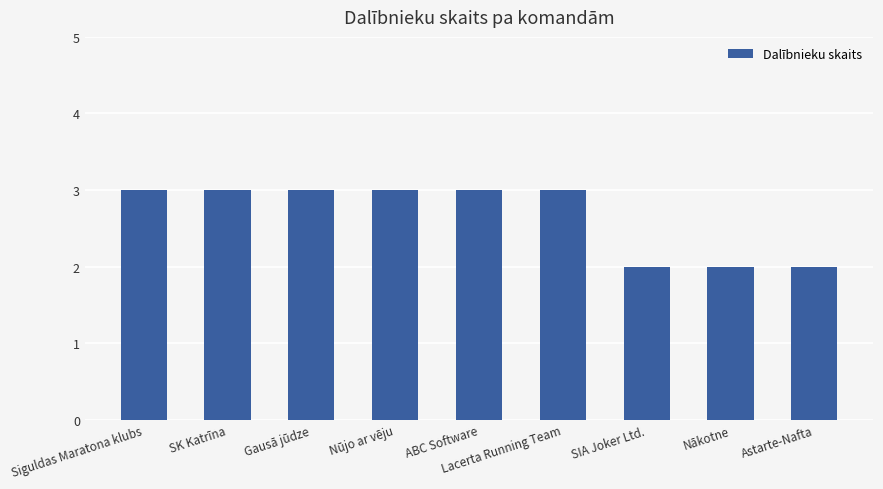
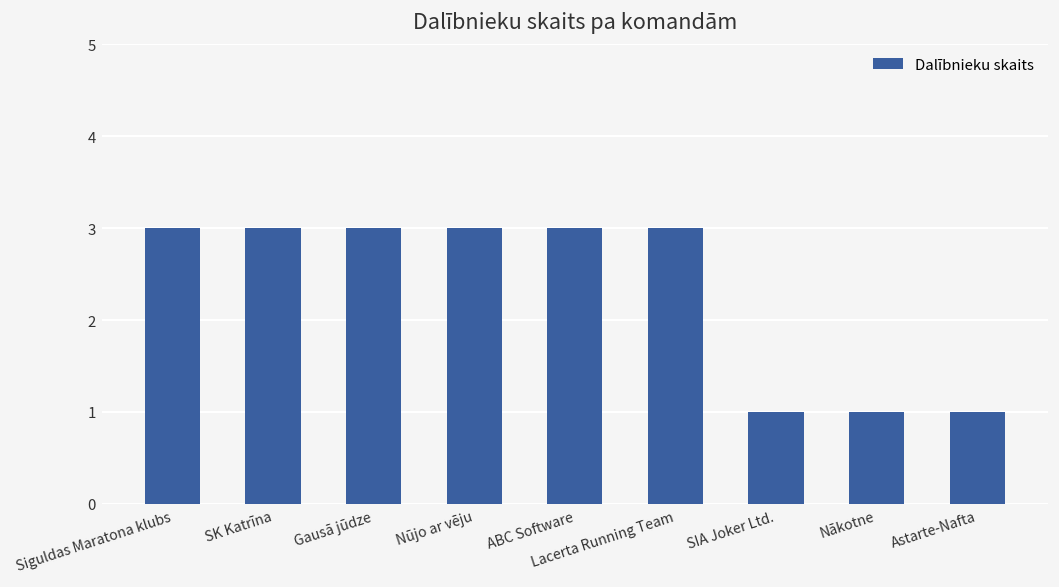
SIA Joker Ltd.: 2 -> 1
Nākotne: 2 -> 1
Astarte-Nafta: 2 -> 1
